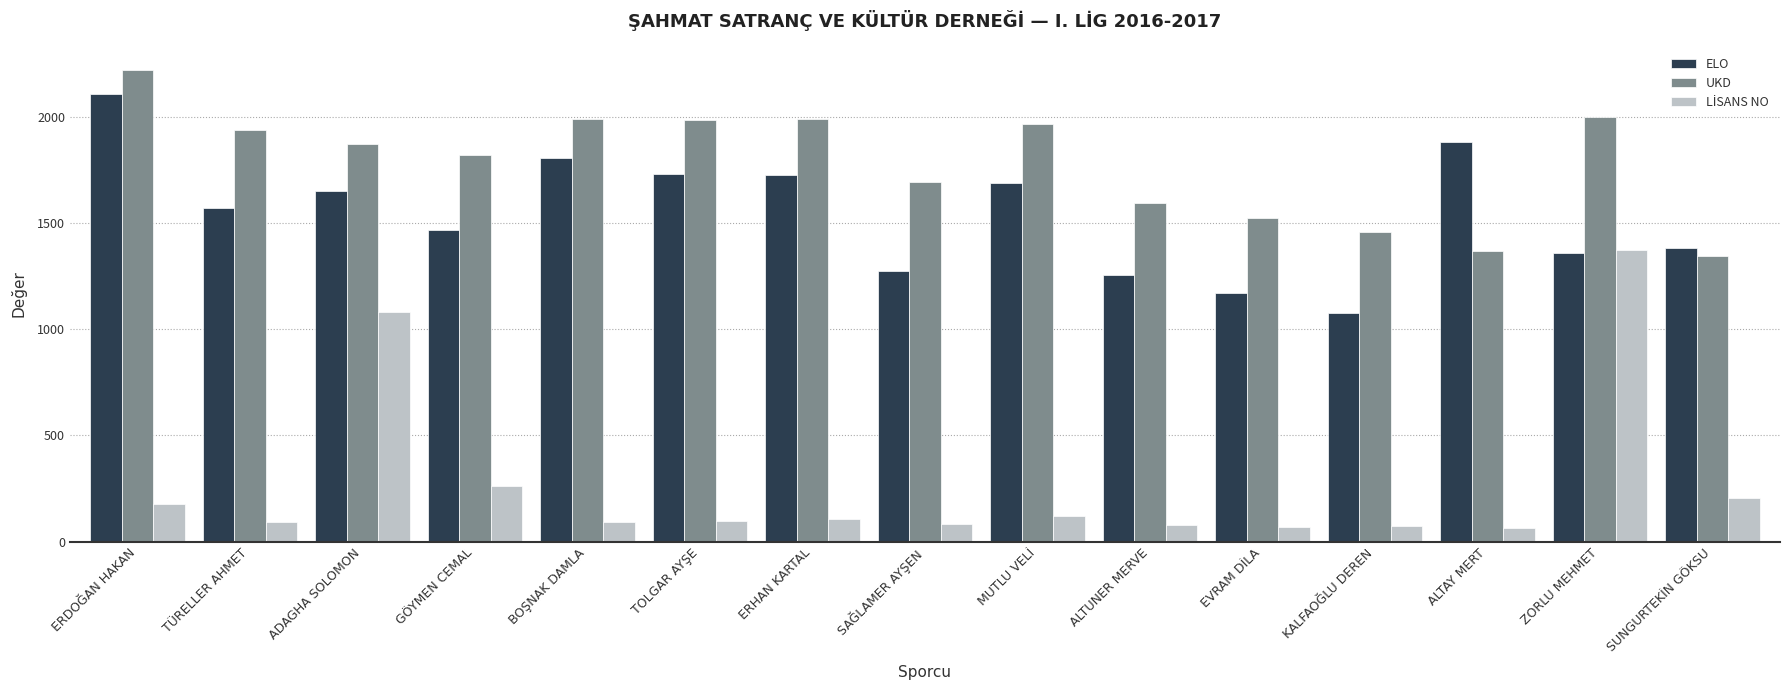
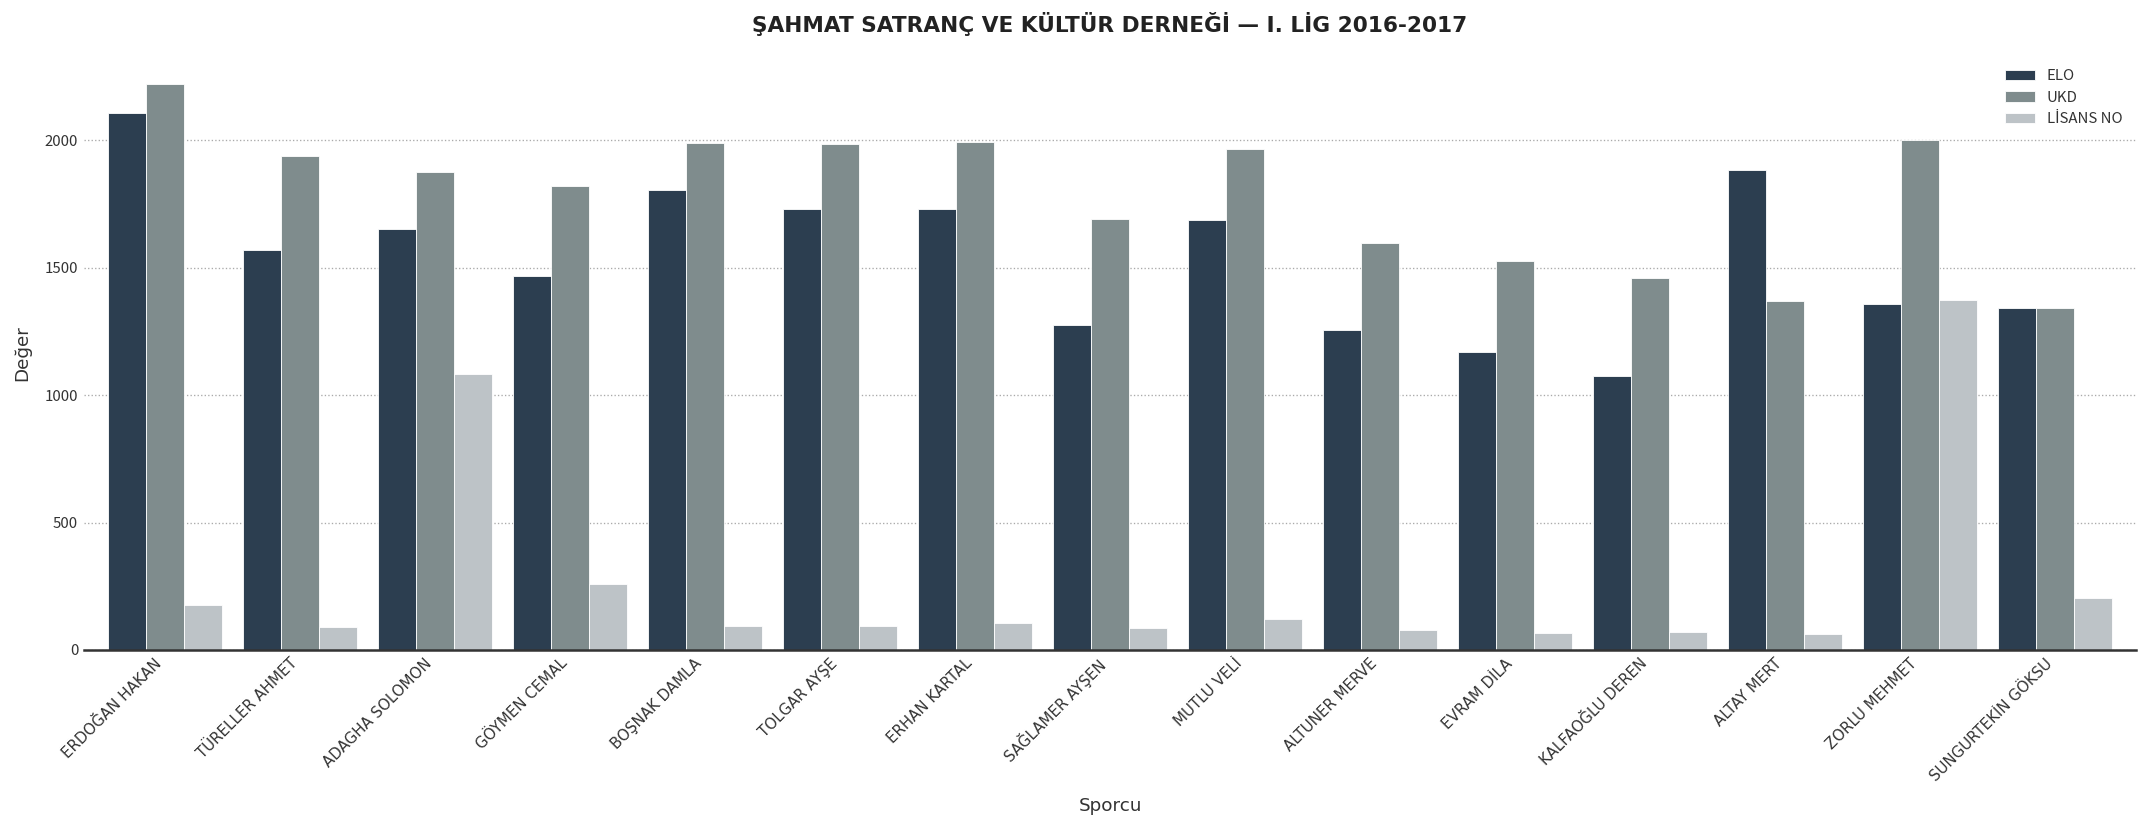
ELO, SUNGURTEKİN GÖKSU: 1380 -> 1340
